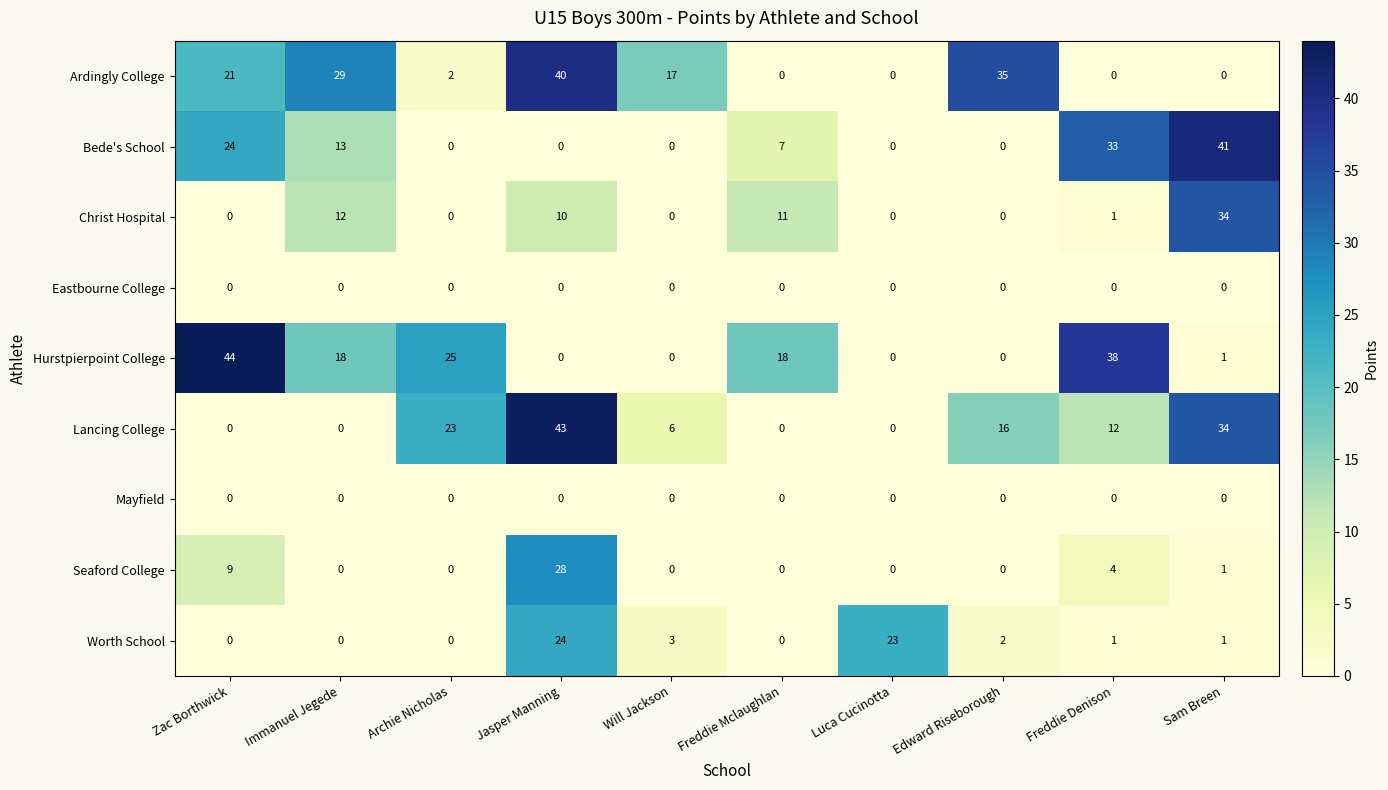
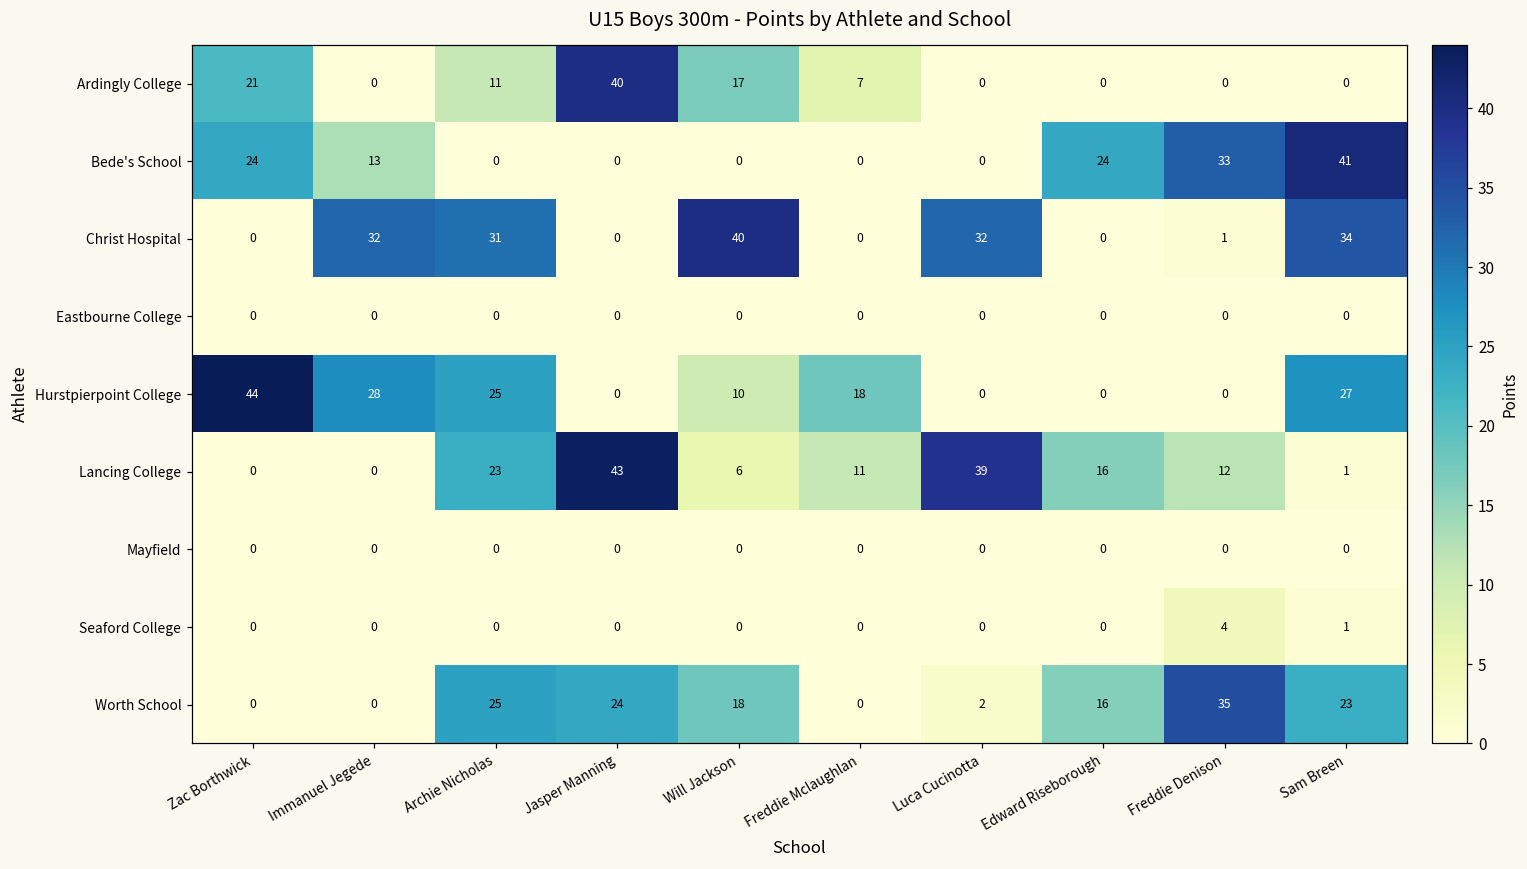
Ardingly College, Immanuel Jegede: 29 -> 0
Ardingly College, Archie Nicholas: 2 -> 11
Ardingly College, Freddie Mclaughlan: 0 -> 7
Ardingly College, Edward Riseborough: 35 -> 0
Bede's School, Freddie Mclaughlan: 7 -> 0
Bede's School, Edward Riseborough: 0 -> 24
Christ Hospital, Immanuel Jegede: 12 -> 32
Christ Hospital, Archie Nicholas: 0 -> 31
Christ Hospital, Jasper Manning: 10 -> 0
Christ Hospital, Will Jackson: 0 -> 40
Christ Hospital, Freddie Mclaughlan: 11 -> 0
Christ Hospital, Luca Cucinotta: 0 -> 32
Hurstpierpoint College, Immanuel Jegede: 18 -> 28
Hurstpierpoint College, Will Jackson: 0 -> 10
Hurstpierpoint College, Freddie Denison: 38 -> 0
Hurstpierpoint College, Sam Breen: 1 -> 27
Lancing College, Freddie Mclaughlan: 0 -> 11
Lancing College, Luca Cucinotta: 0 -> 39
Lancing College, Sam Breen: 34 -> 1
Seaford College, Zac Borthwick: 9 -> 0
Seaford College, Jasper Manning: 28 -> 0
Worth School, Archie Nicholas: 0 -> 25
Worth School, Will Jackson: 3 -> 18
Worth School, Luca Cucinotta: 23 -> 2
Worth School, Edward Riseborough: 2 -> 16
Worth School, Freddie Denison: 1 -> 35
Worth School, Sam Breen: 1 -> 23
